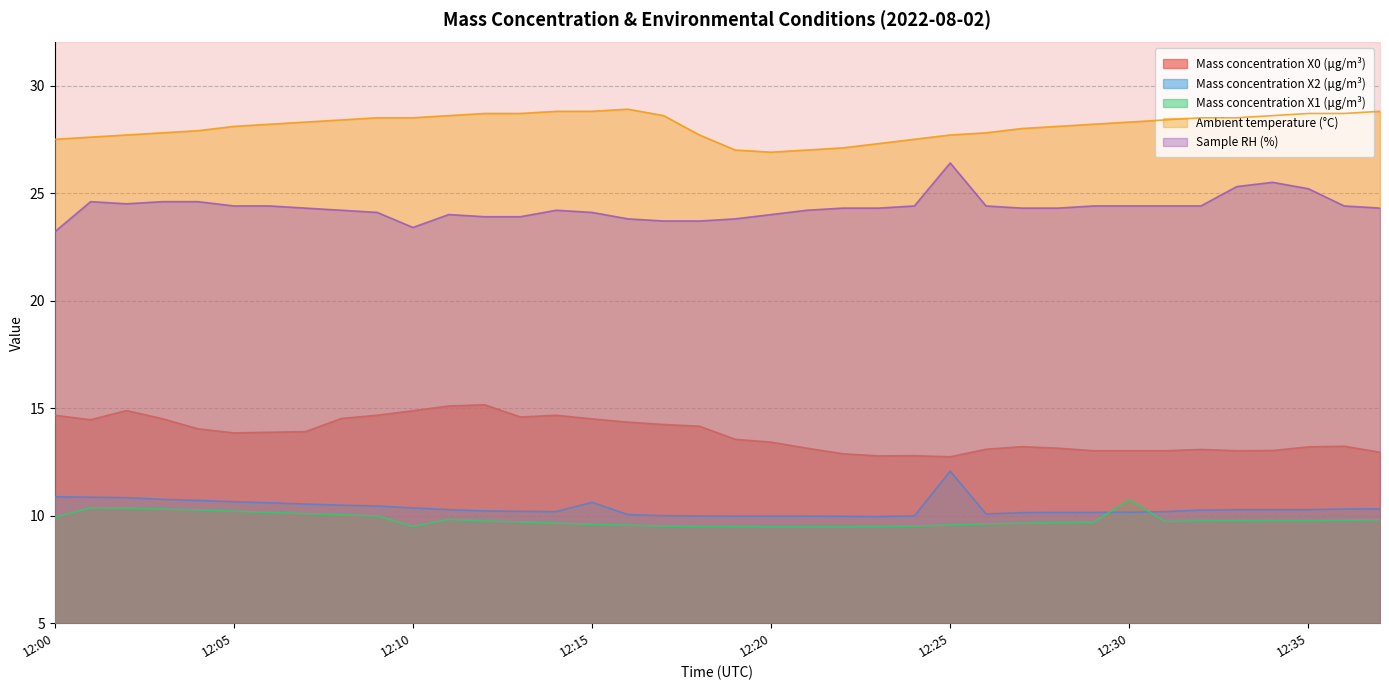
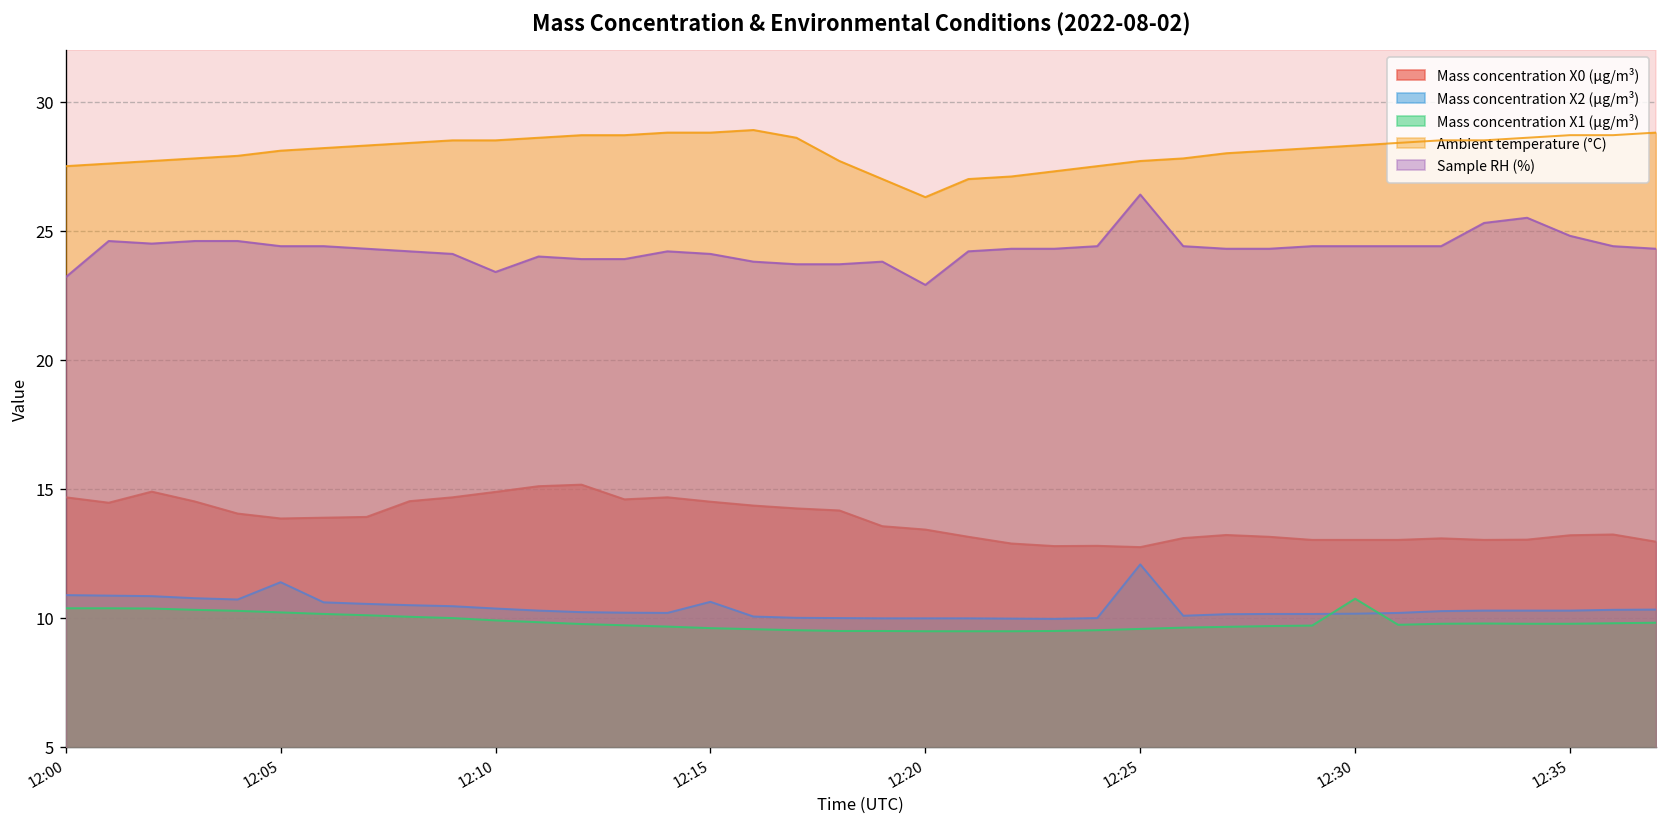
Mass concentration X1 (μg/m³), 12:00: 9.9 -> 10.4
Mass concentration X2 (μg/m³), 12:05: 10.7 -> 11.4
Mass concentration X1 (μg/m³), 12:10: 9.5 -> 9.9
Ambient temperature (°C), 12:20: 26.9 -> 26.3
Sample RH (%), 12:20: 24.0 -> 22.9
Sample RH (%), 12:35: 25.2 -> 24.8
